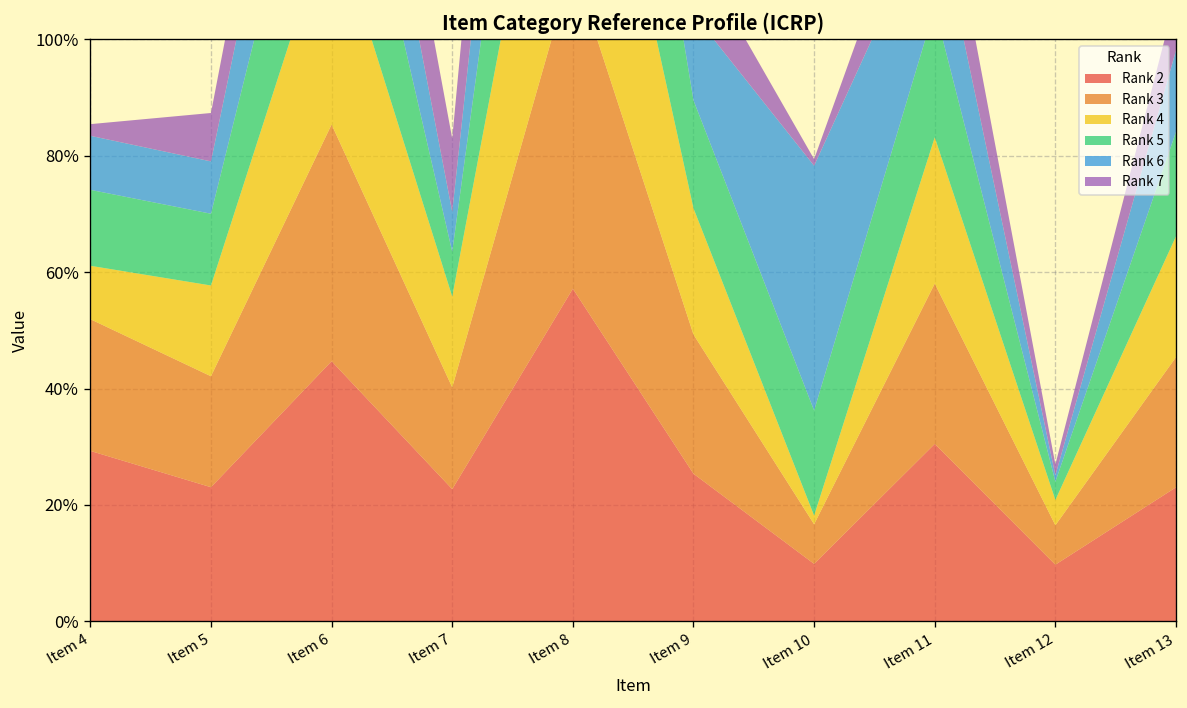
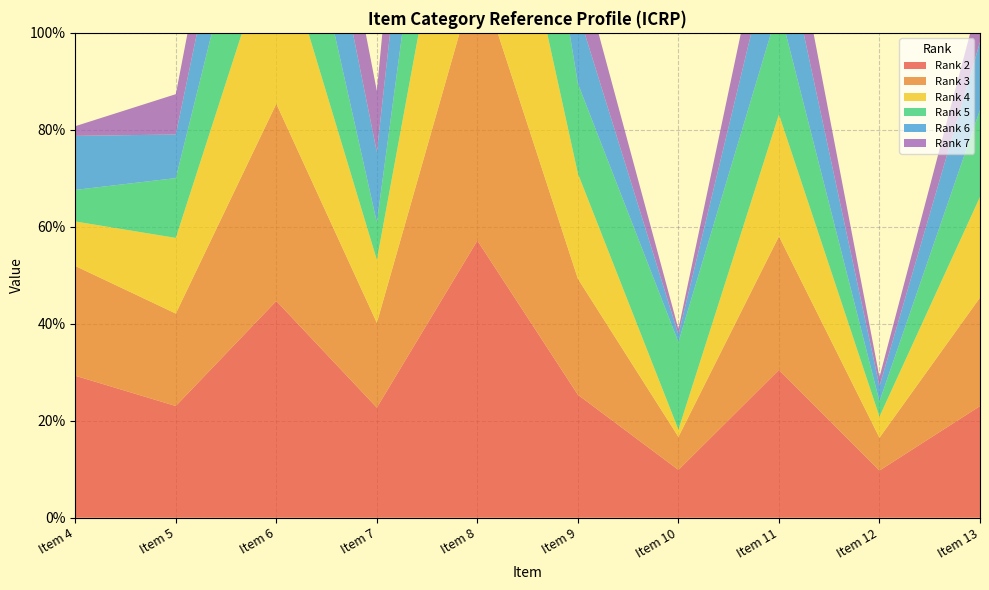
Rank 5, Item 4: 13% -> 7%
Rank 6, Item 4: 9% -> 11%
Rank 4, Item 7: 16% -> 13%
Rank 6, Item 7: 7% -> 15%
Rank 6, Item 10: 42% -> 2%
Rank 6, Item 12: 1% -> 3%
